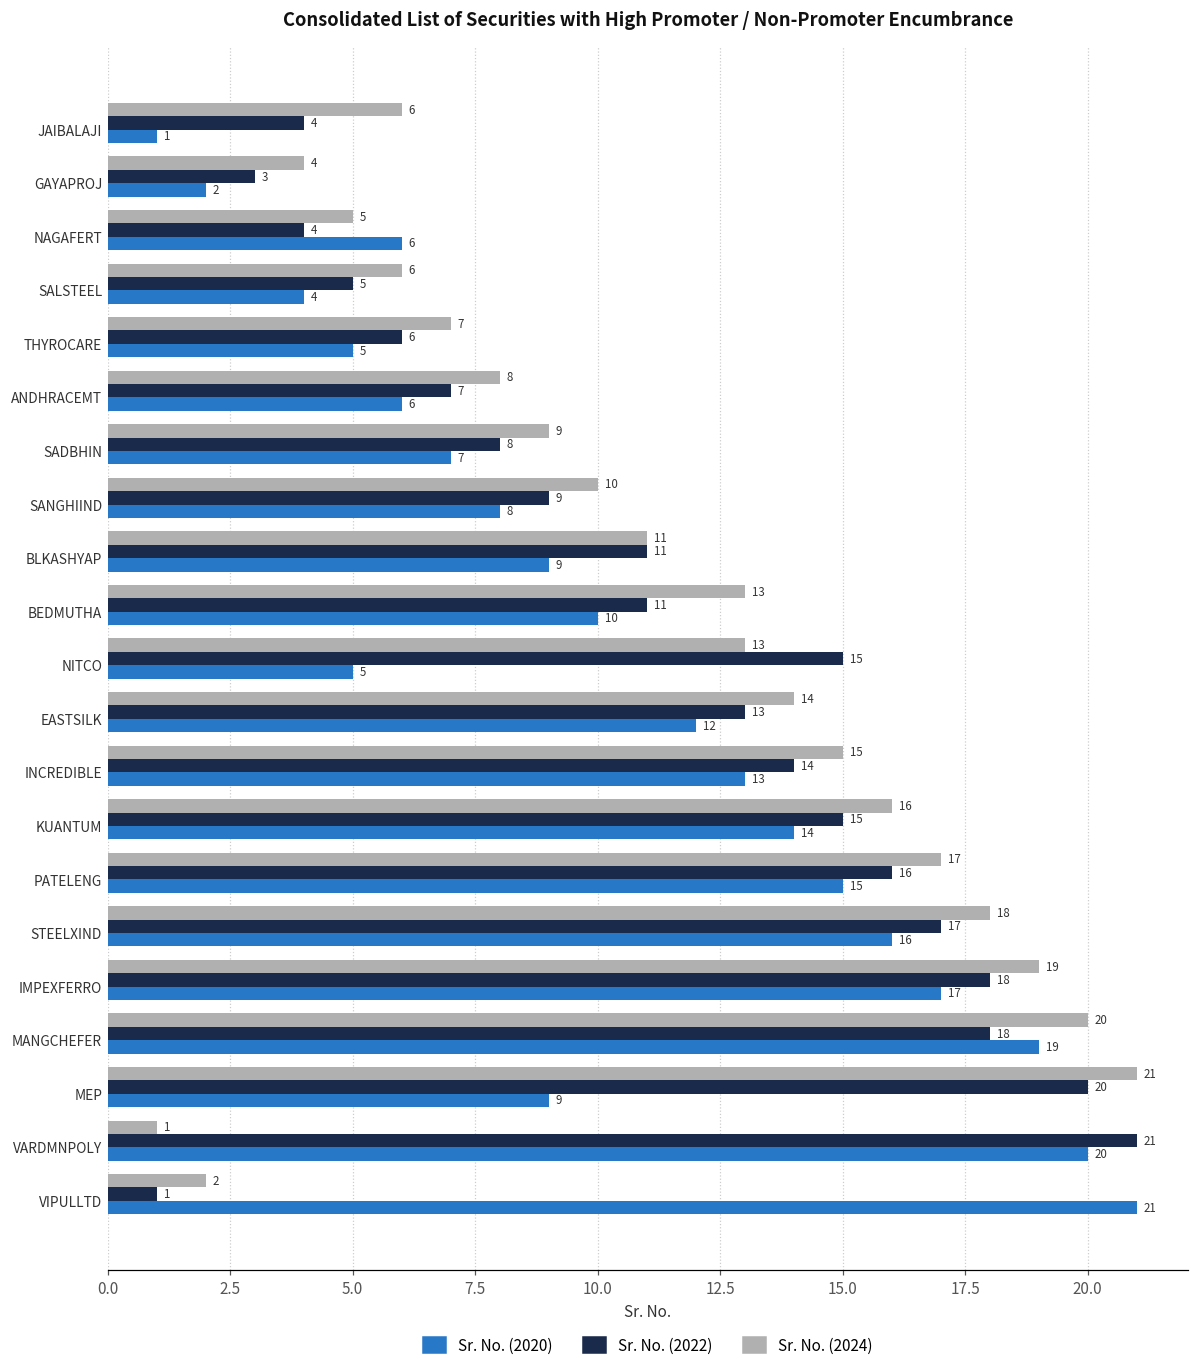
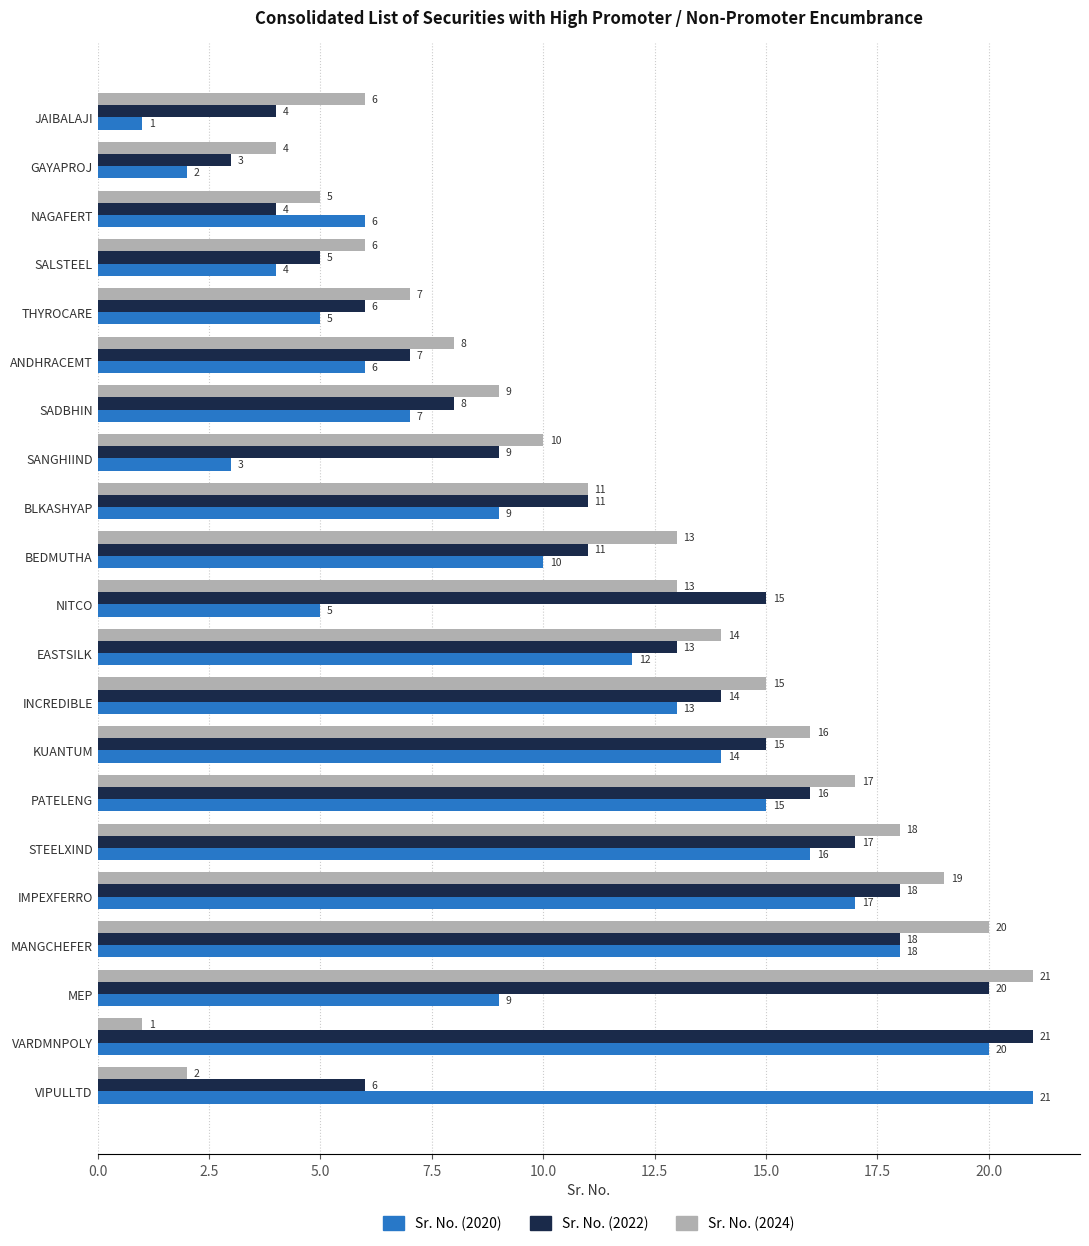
Sr. No. (2020), SANGHIIND: 8 -> 3
Sr. No. (2020), MANGCHEFER: 19 -> 18
Sr. No. (2022), VIPULLTD: 1 -> 6
